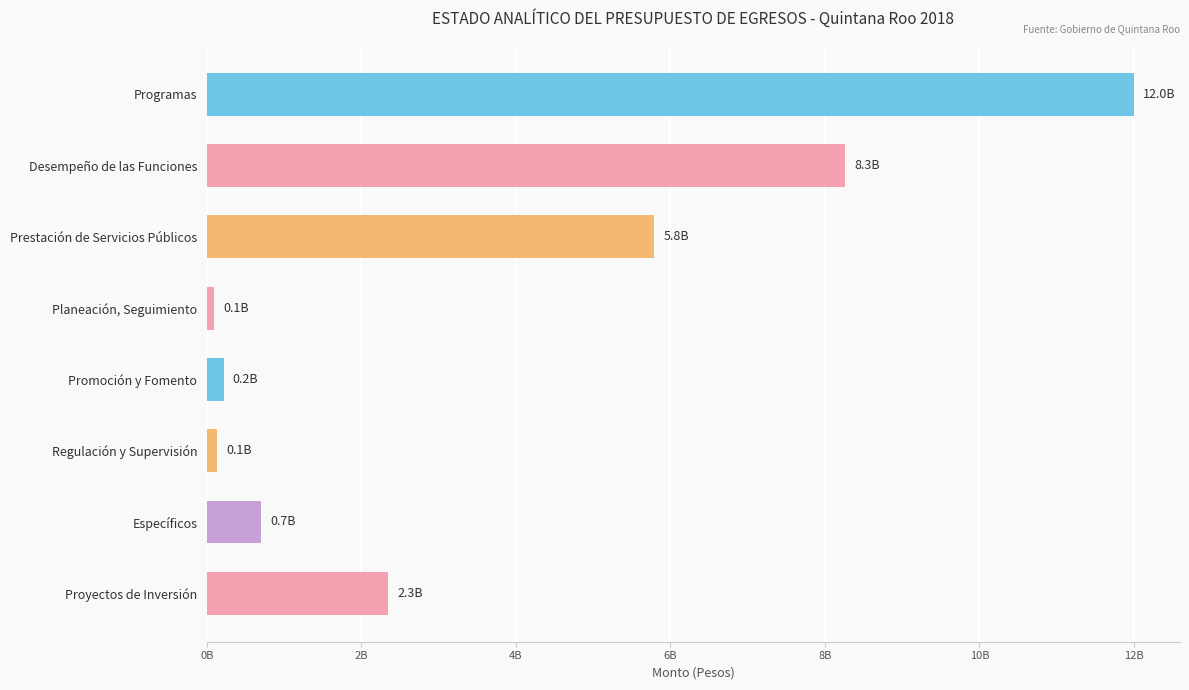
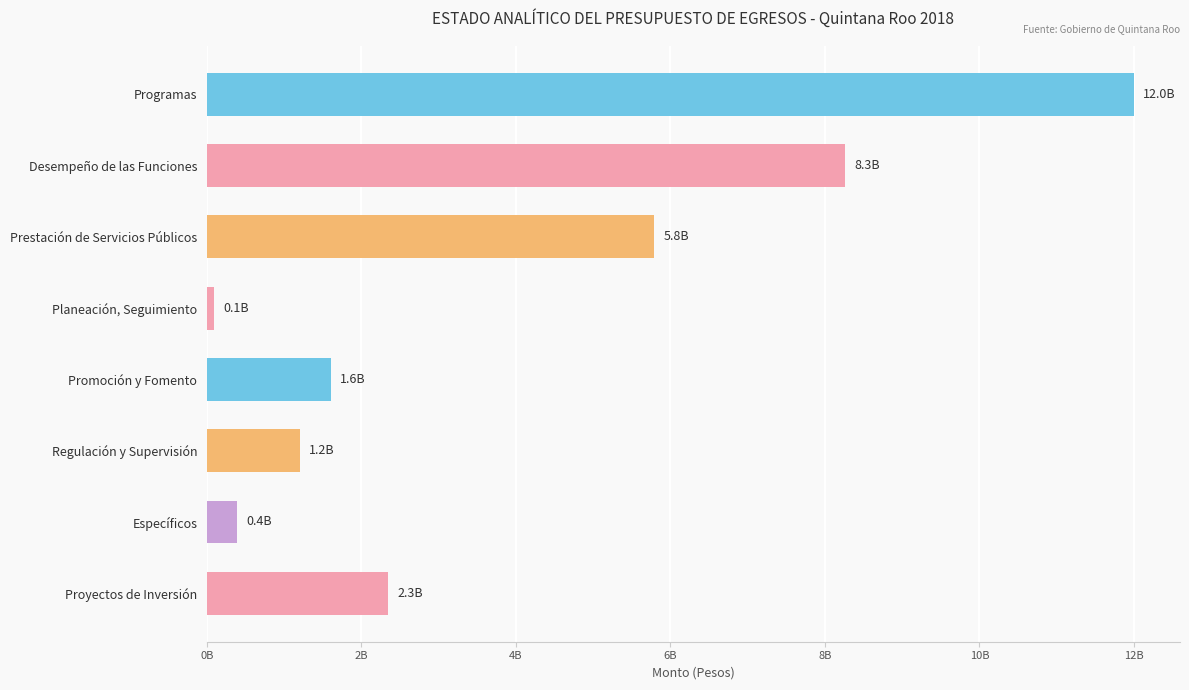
Promoción y Fomento: 0.2B -> 1.6B
Regulación y Supervisión: 0.1B -> 1.2B
Específicos: 0.7B -> 0.4B
